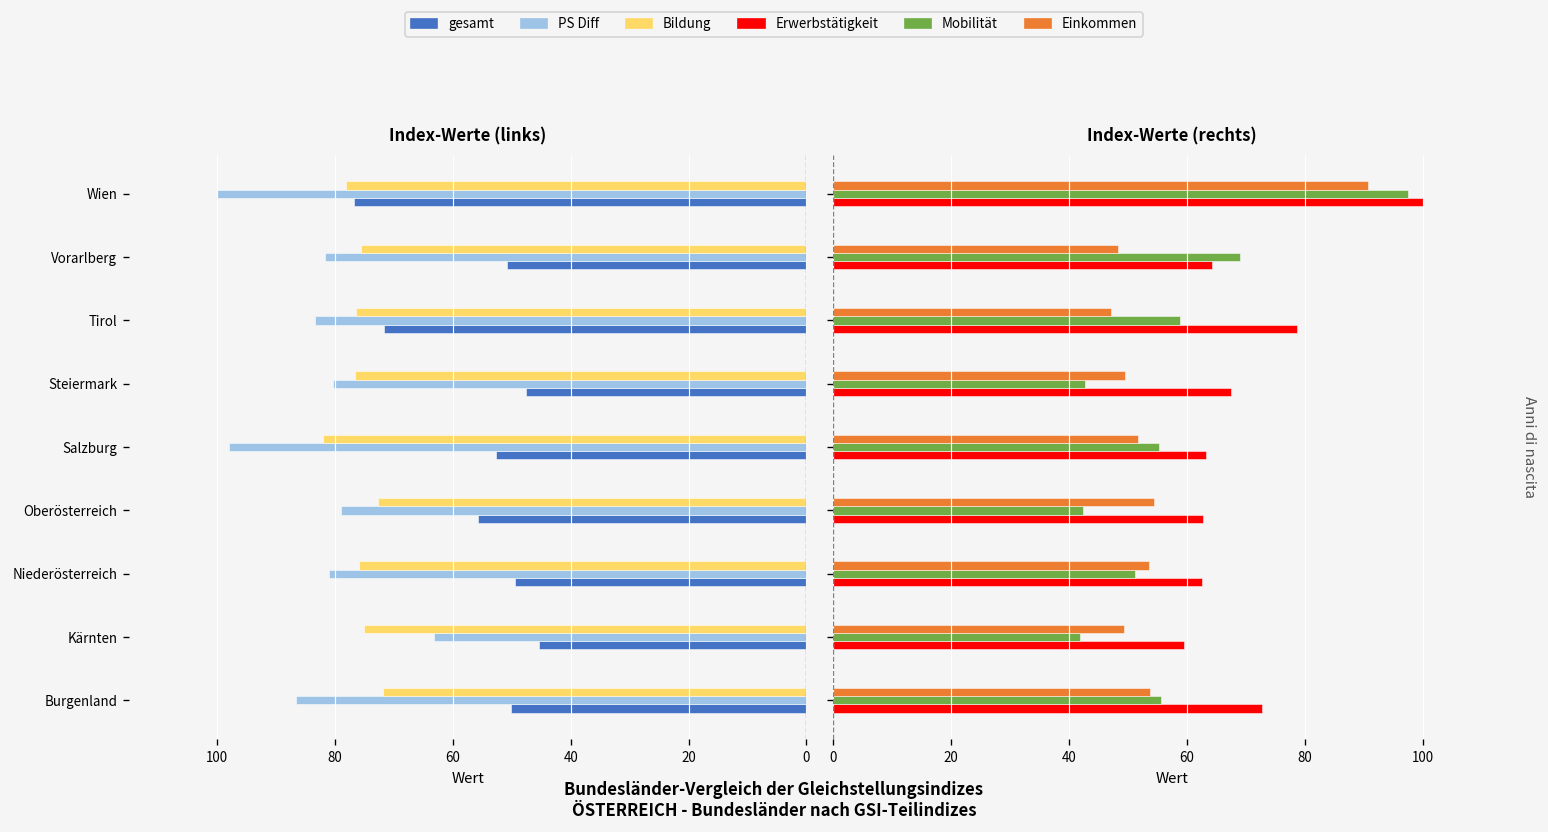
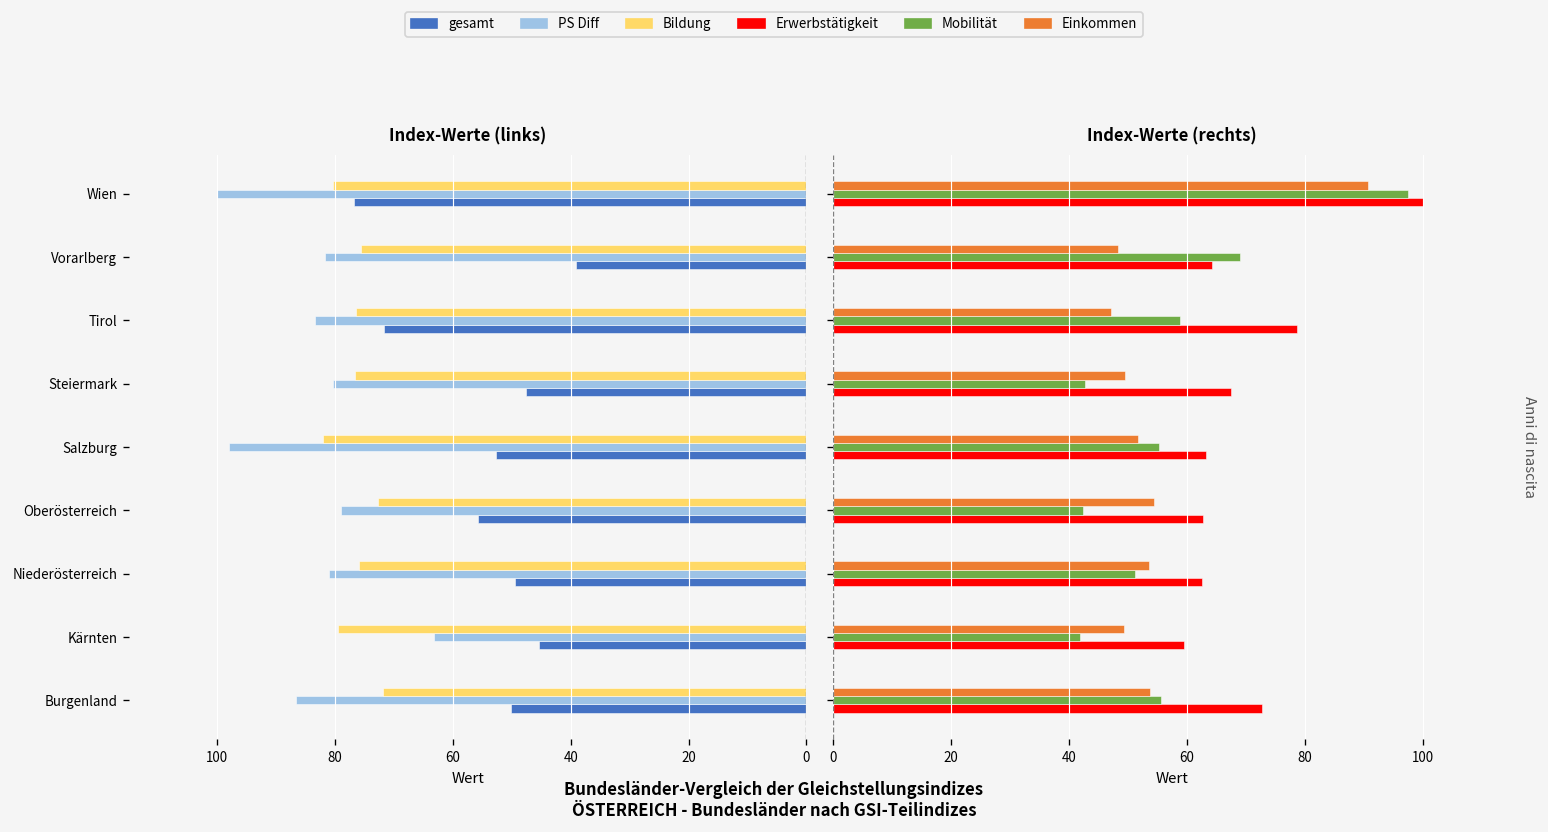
Index-Werte (links), Bildung, Wien: 78 -> 80
Index-Werte (links), gesamt, Vorarlberg: 51 -> 39
Index-Werte (links), Bildung, Kärnten: 75 -> 80
